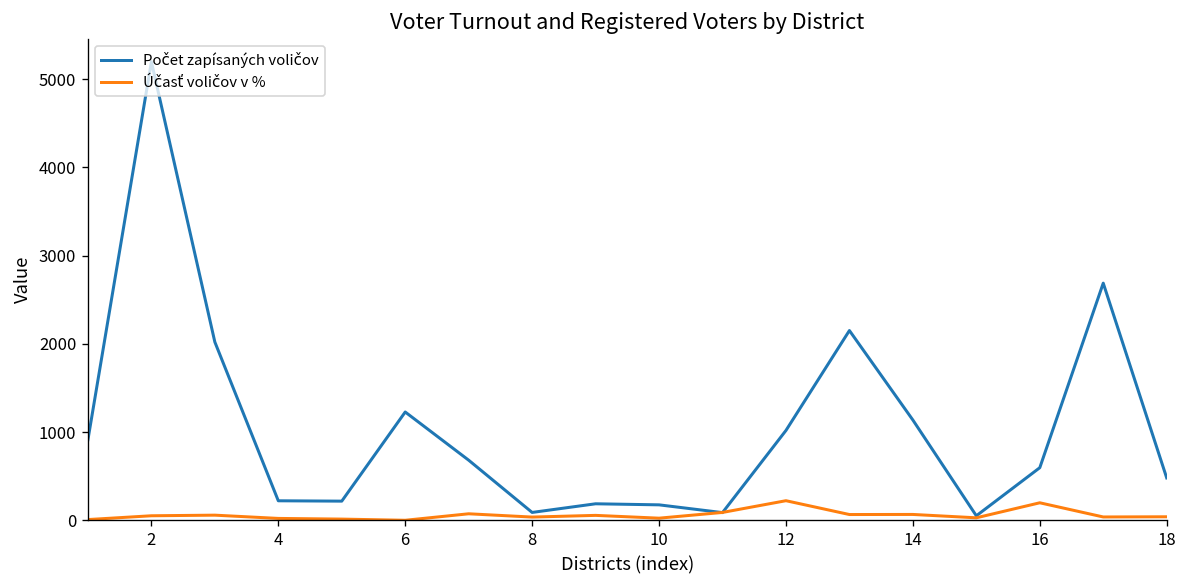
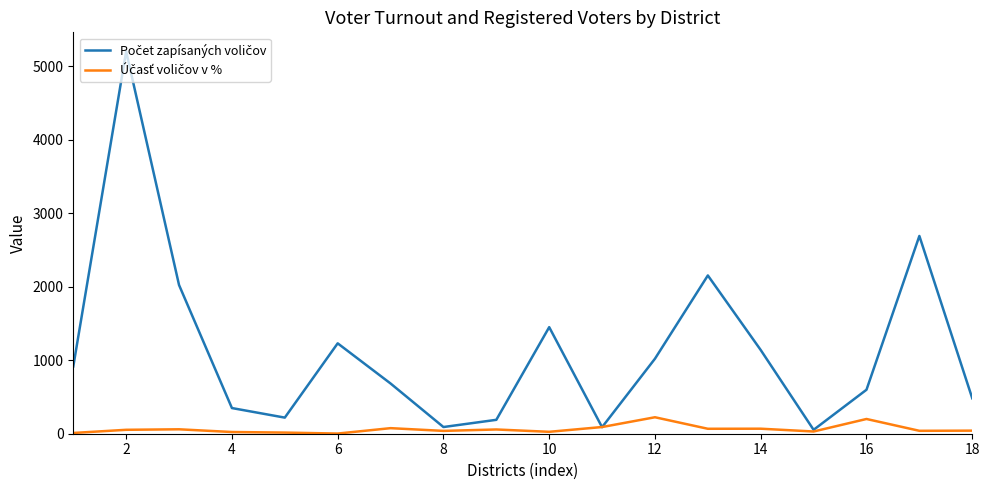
Počet zapísaných voličov, 4: 200 -> 300
Počet zapísaných voličov, 10: 200 -> 1400
